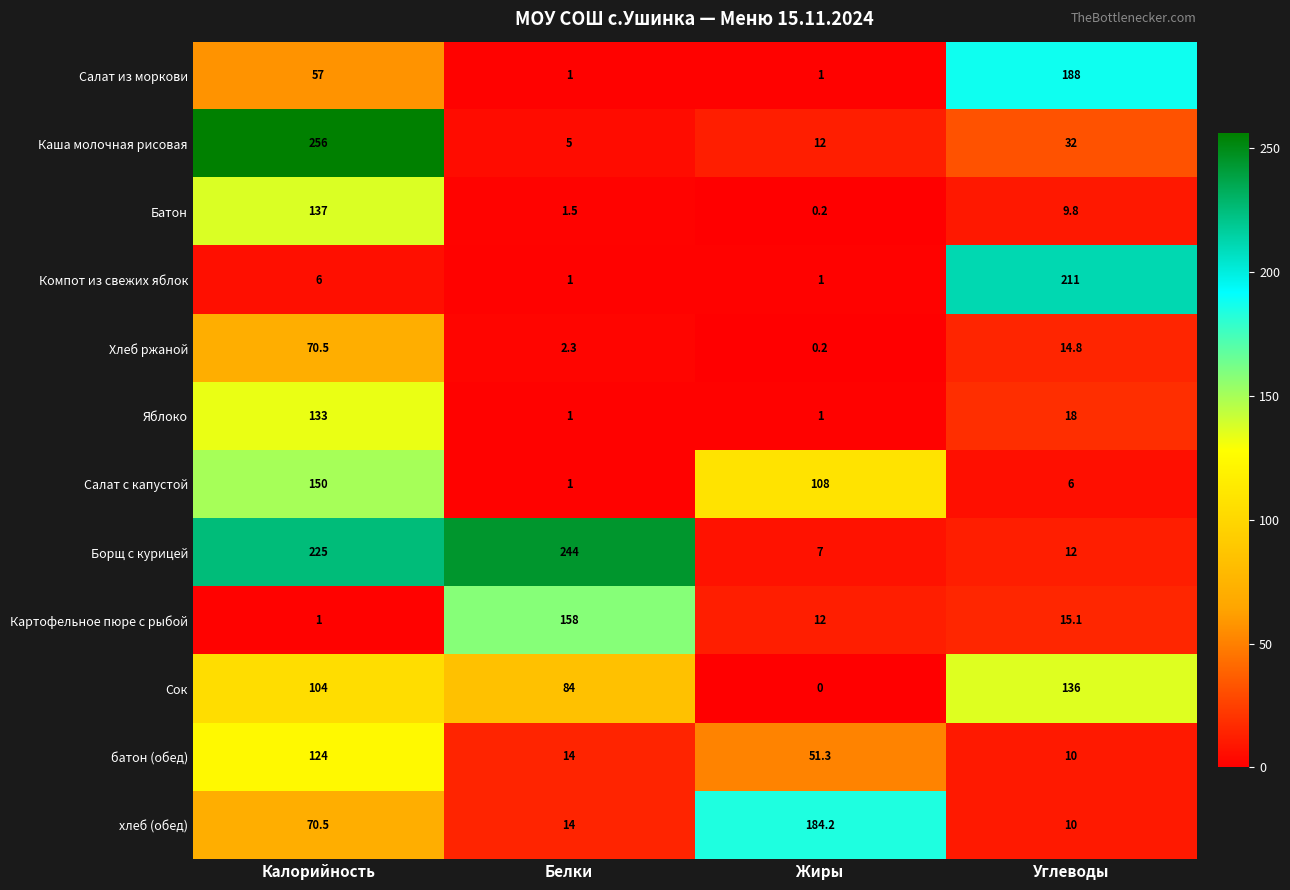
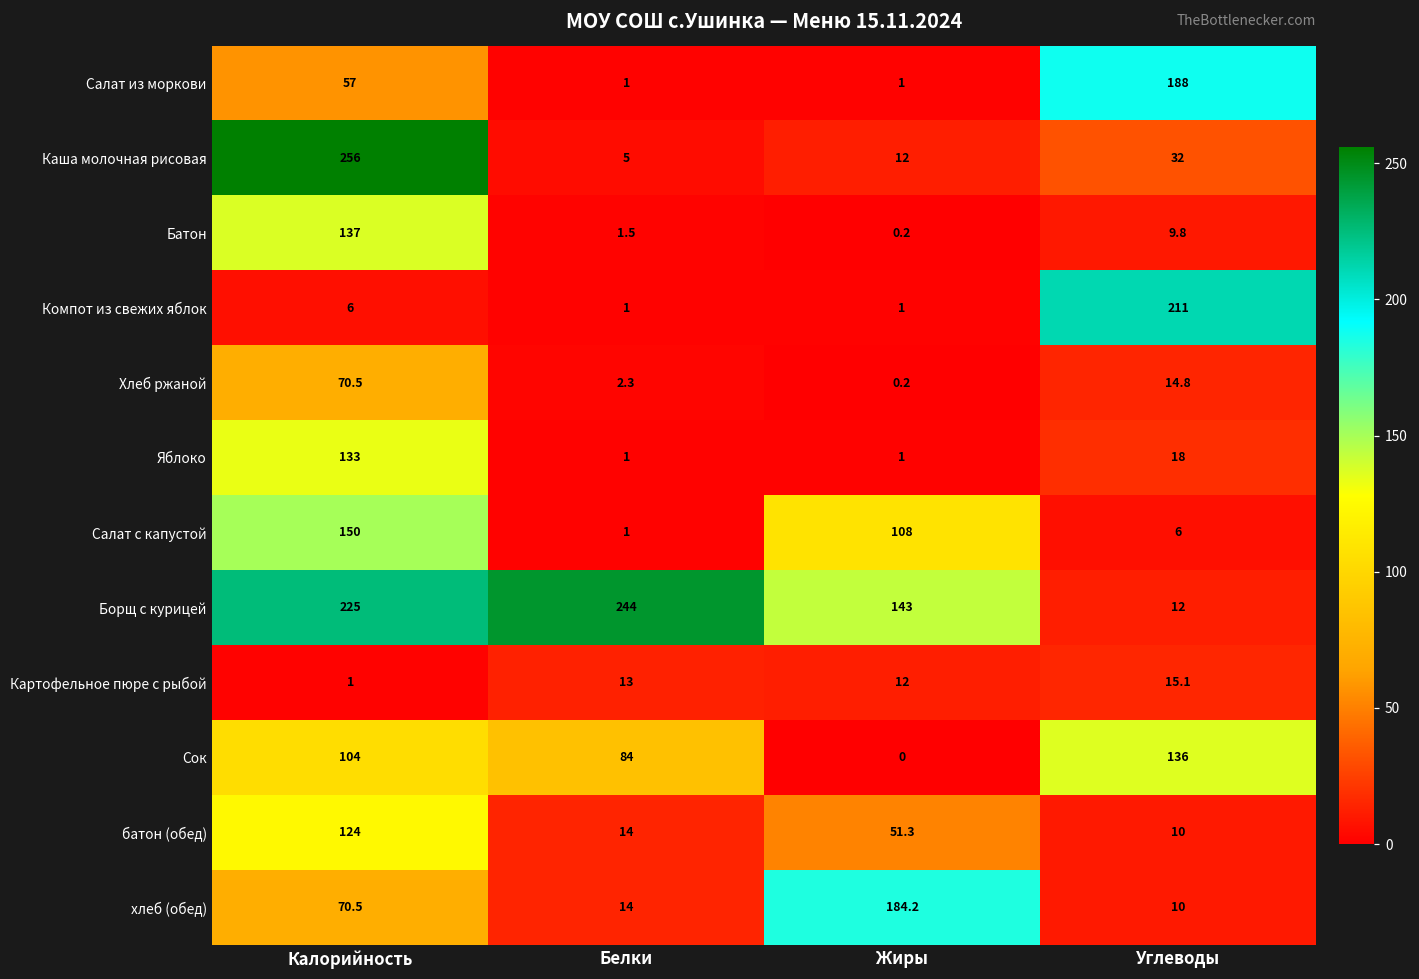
Борщ с курицей, Жиры: 7 -> 143
Картофельное пюре с рыбой, Белки: 158 -> 13
